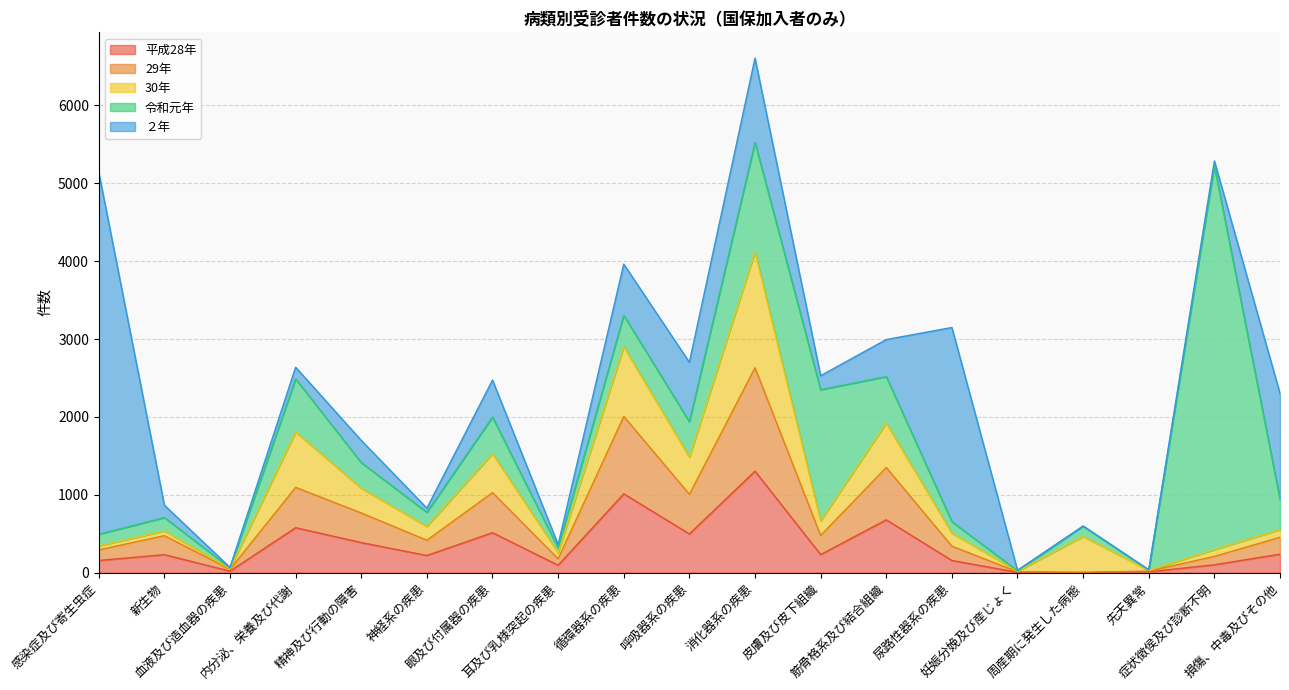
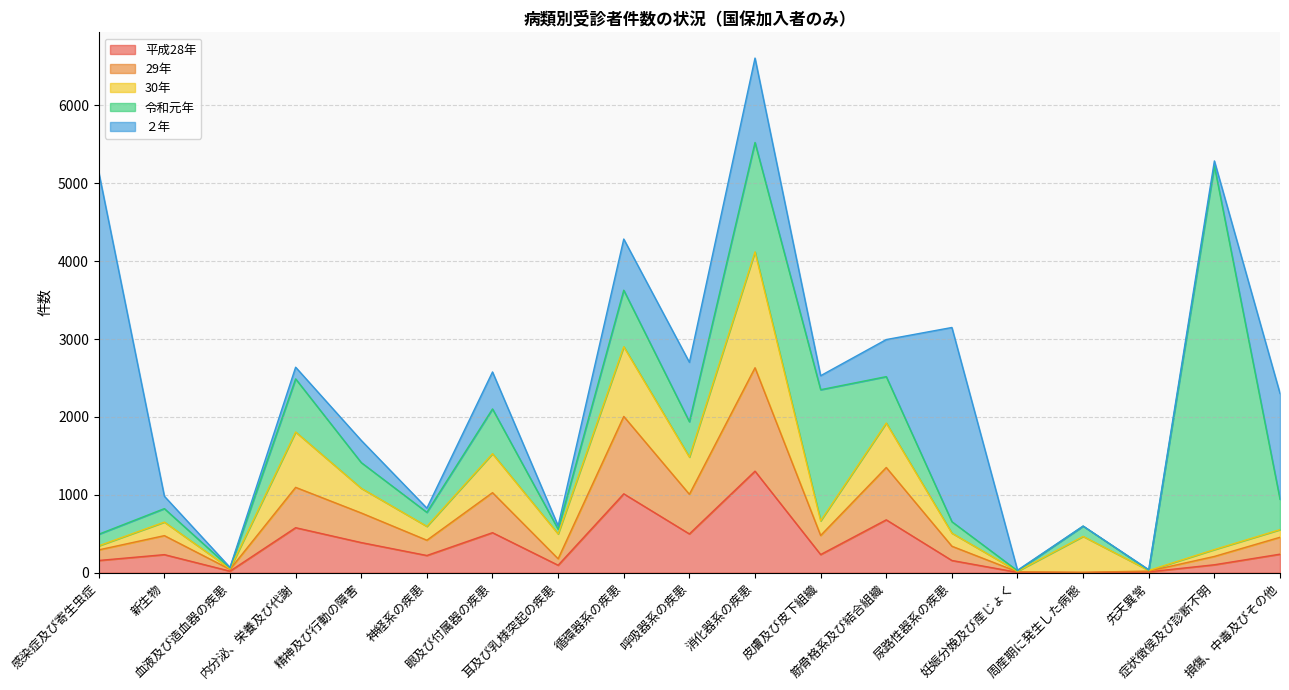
30年, 新生物: 100 -> 200
令和元年, 眼及び付属器の疾患: 500 -> 600
30年, 耳及び乳様突起の疾患: 100 -> 300
令和元年, 循環器系の疾患: 400 -> 700
